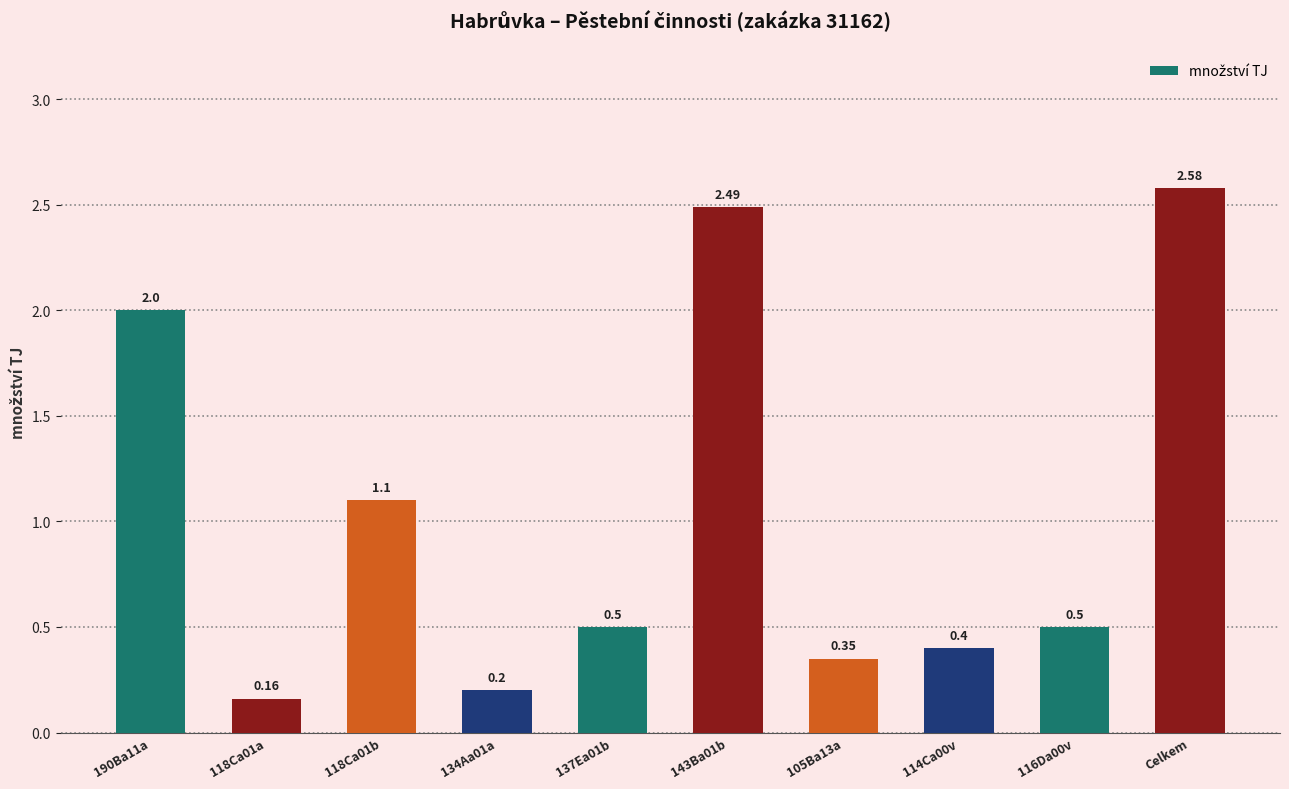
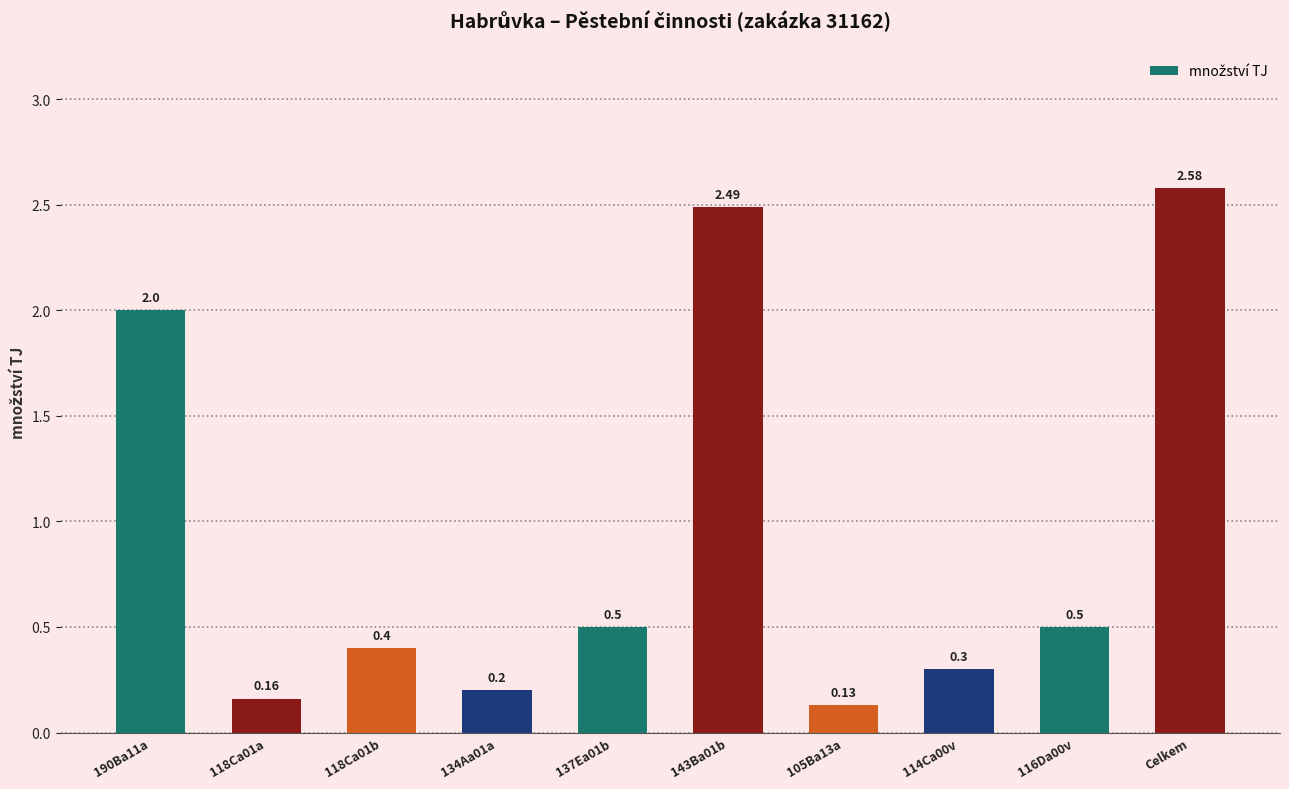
118Ca01b: 1.1 -> 0.4
105Ba13a: 0.35 -> 0.13
114Ca00v: 0.4 -> 0.3
